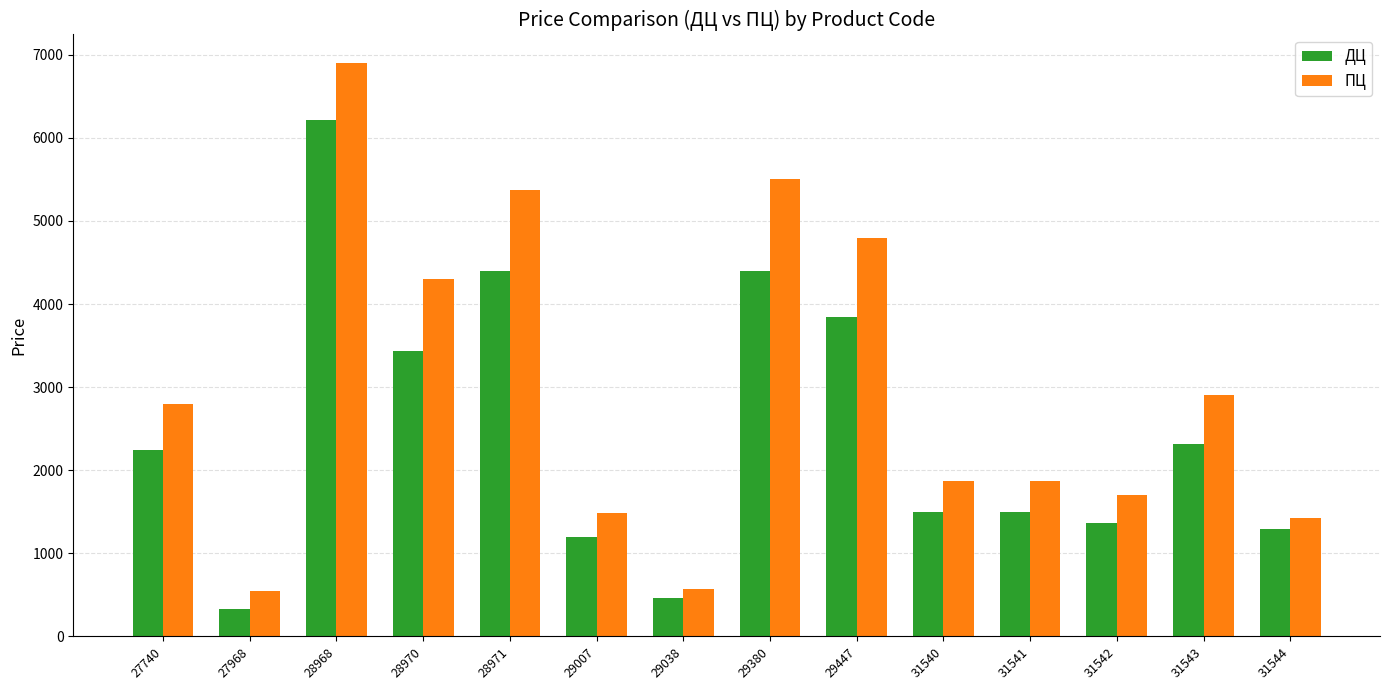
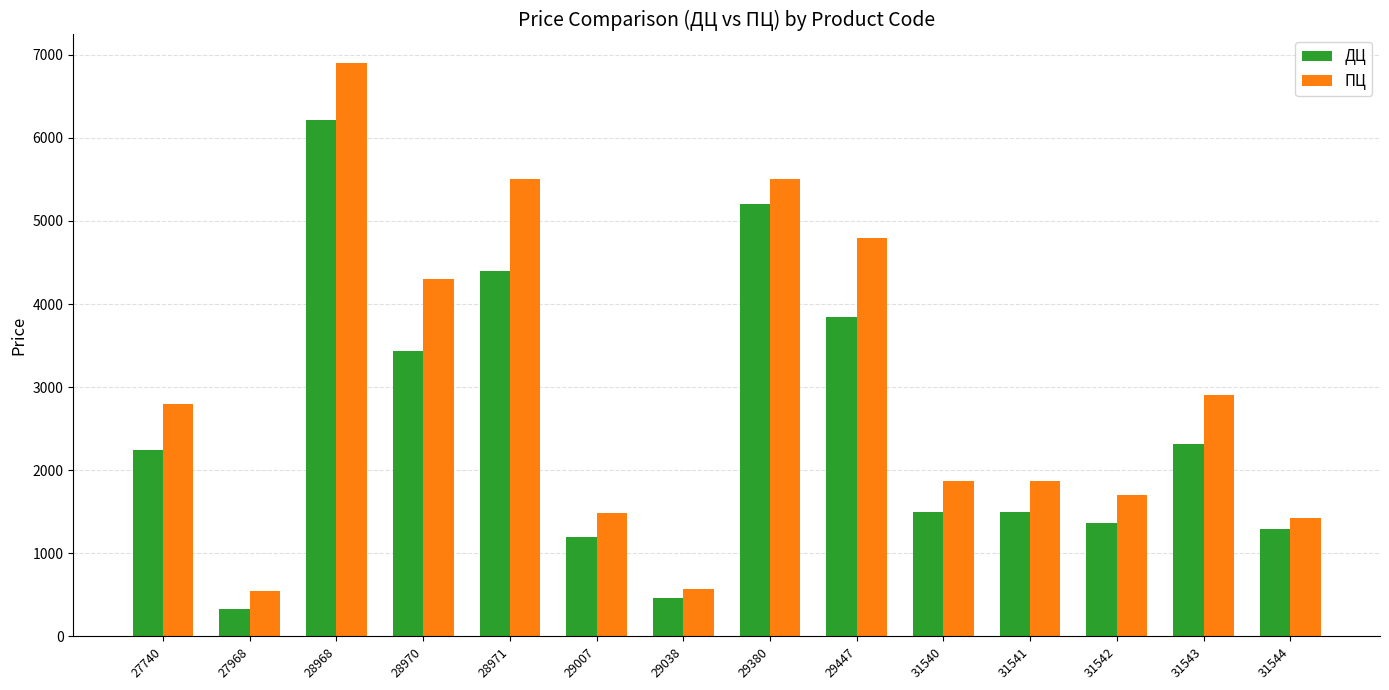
ПЦ, 28971: 5400 -> 5500
ДЦ, 29380: 4400 -> 5200
